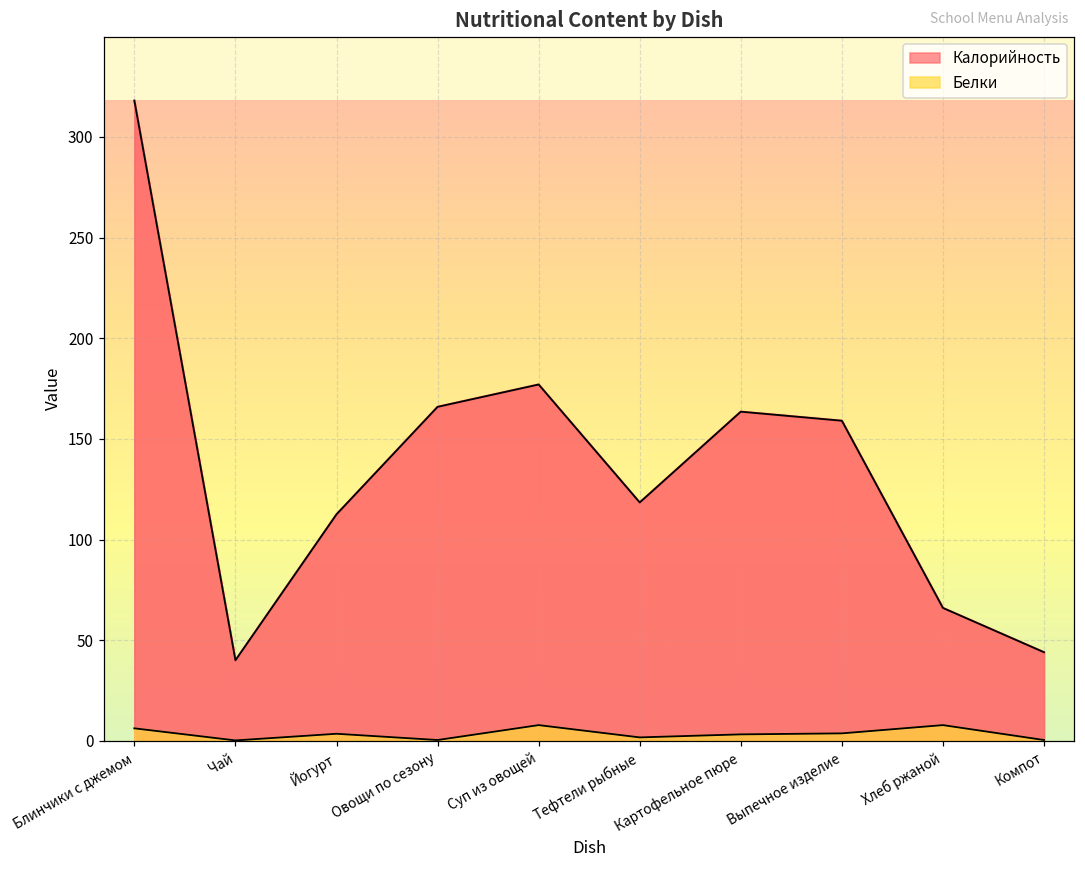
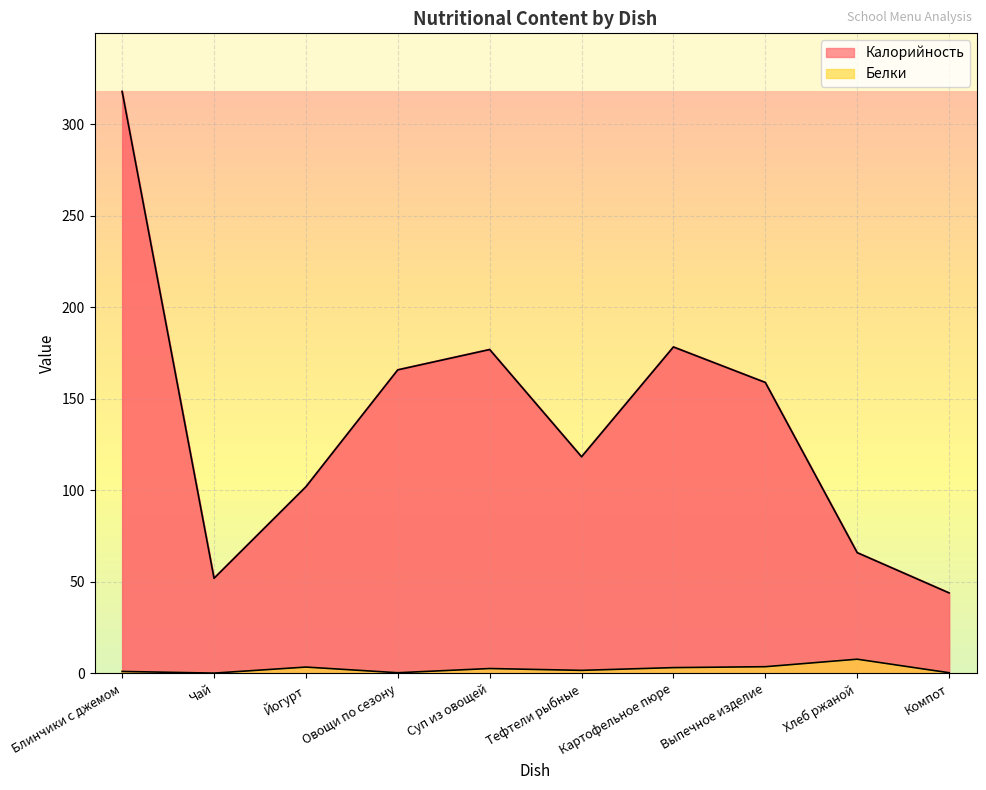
Белки, Блинчики с джемом: 6 -> 1
Калорийность, Чай: 40 -> 52
Калорийность, Йогурт: 113 -> 102
Белки, Суп из овощей: 8 -> 3
Калорийность, Картофельное пюре: 164 -> 178
